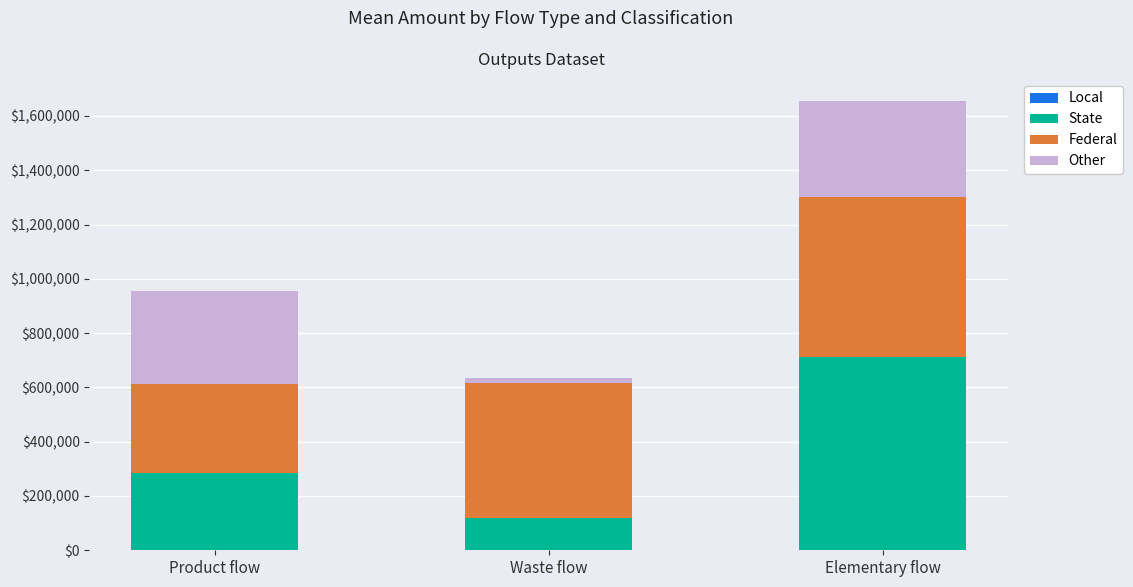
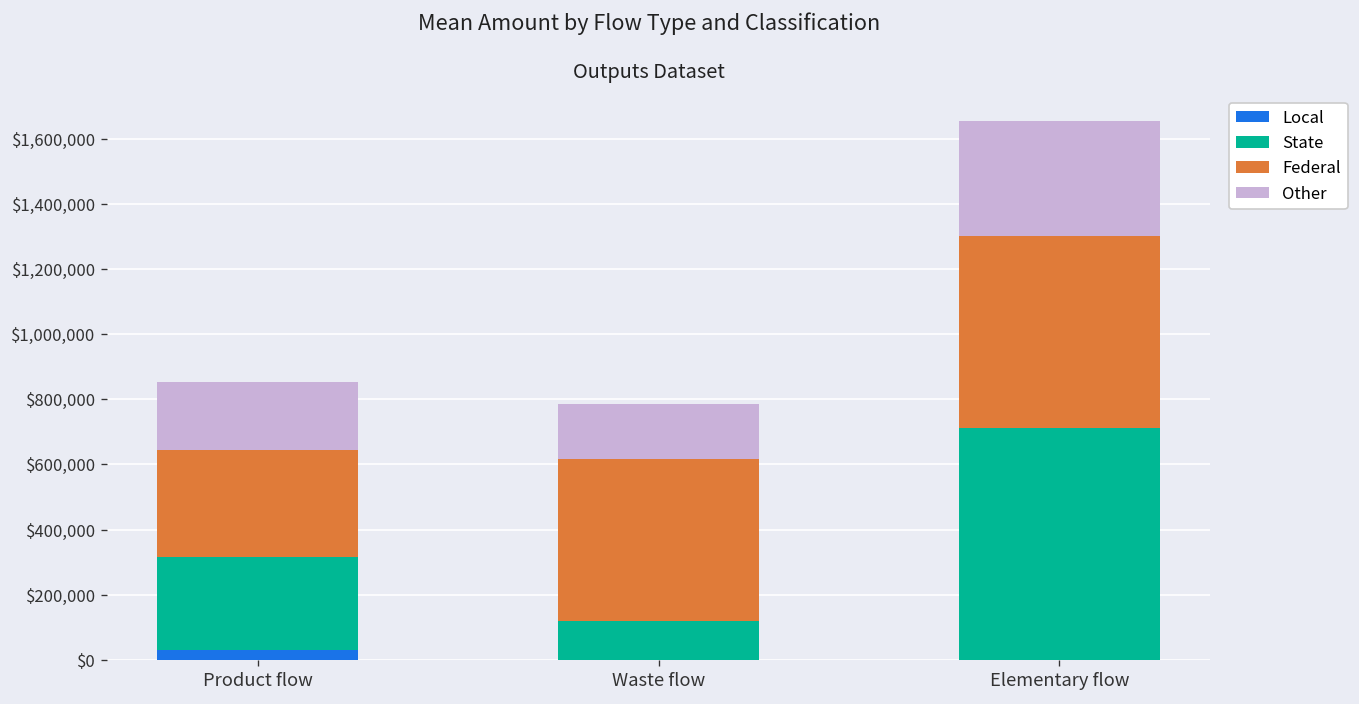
Local, Product flow: $0 -> $30,000
Other, Product flow: $340,000 -> $210,000
Other, Waste flow: $20,000 -> $170,000
